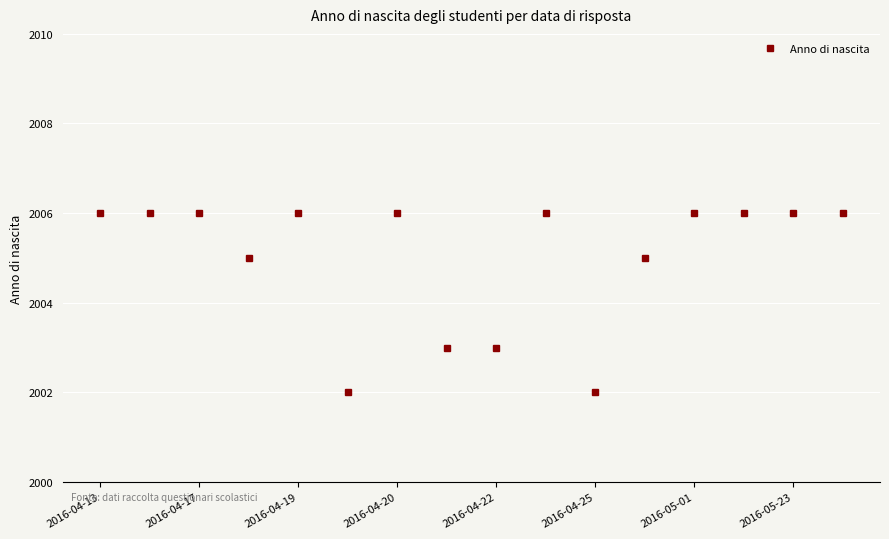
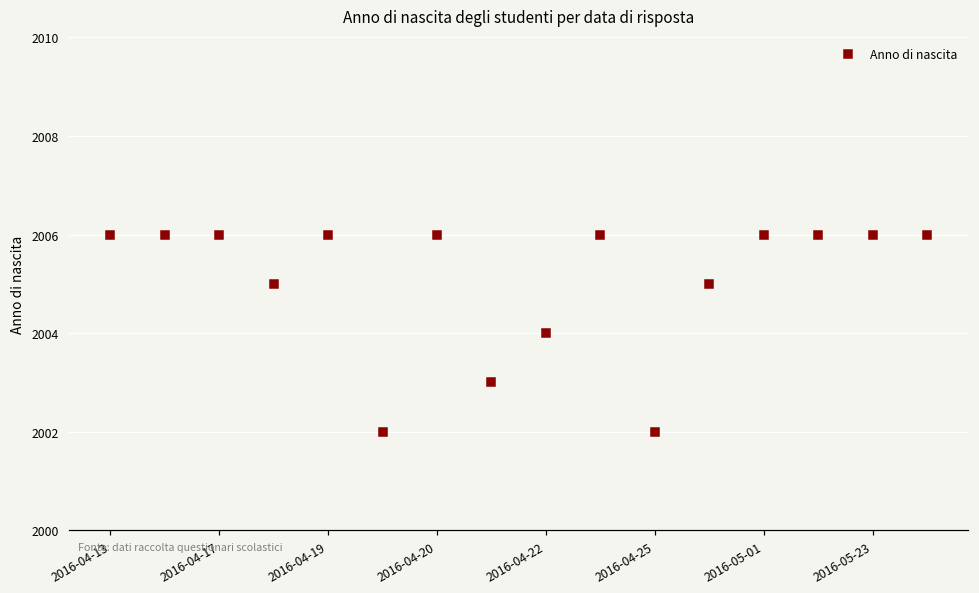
2016-04-22: 2003 -> 2004
